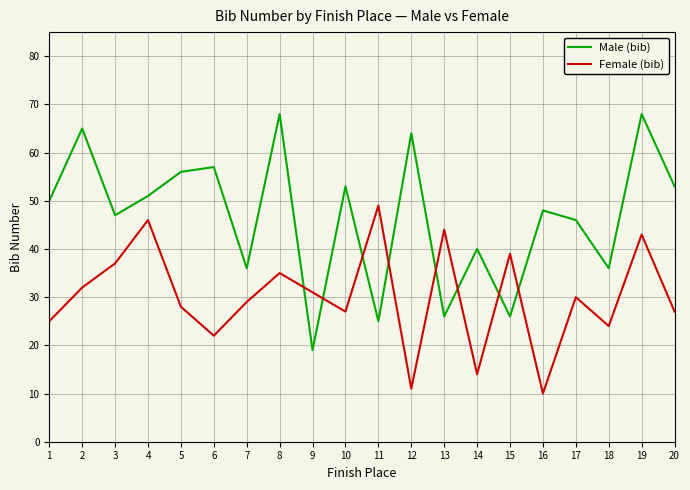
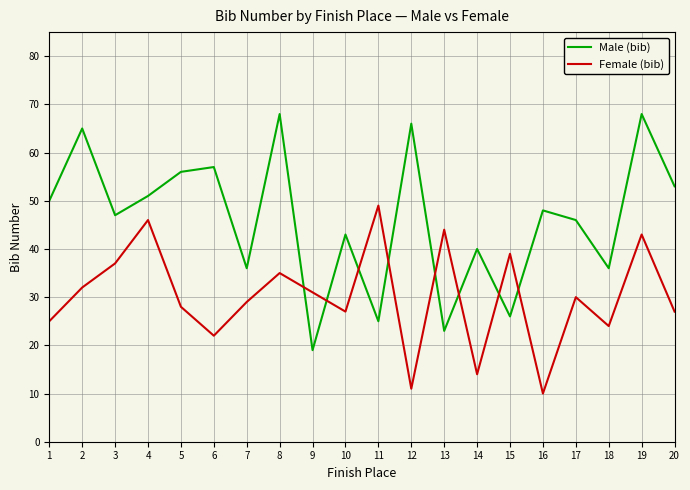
Male (bib), 10: 53 -> 43
Male (bib), 12: 64 -> 66
Male (bib), 13: 26 -> 23
